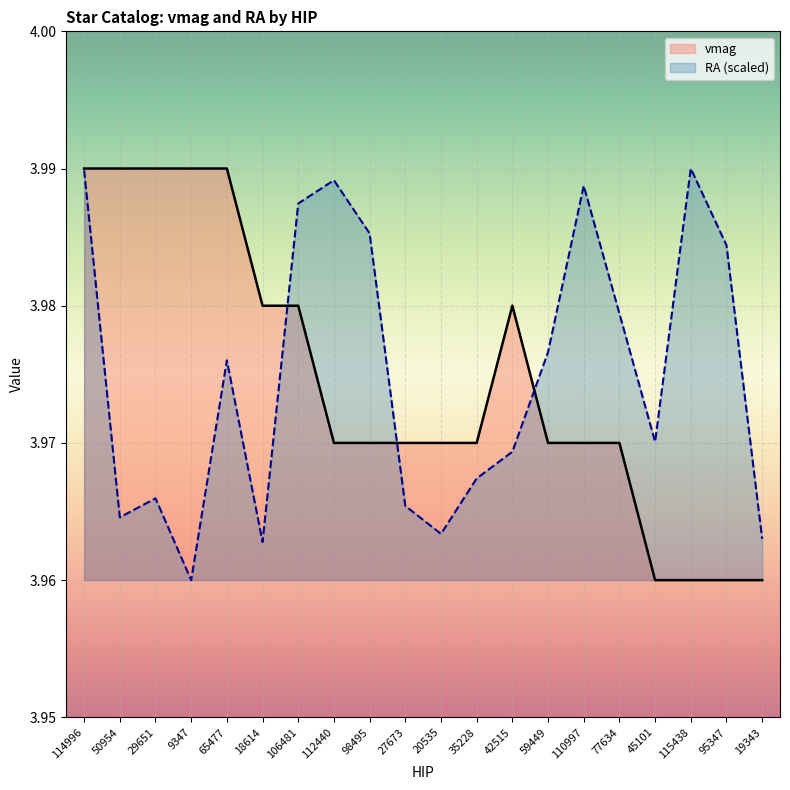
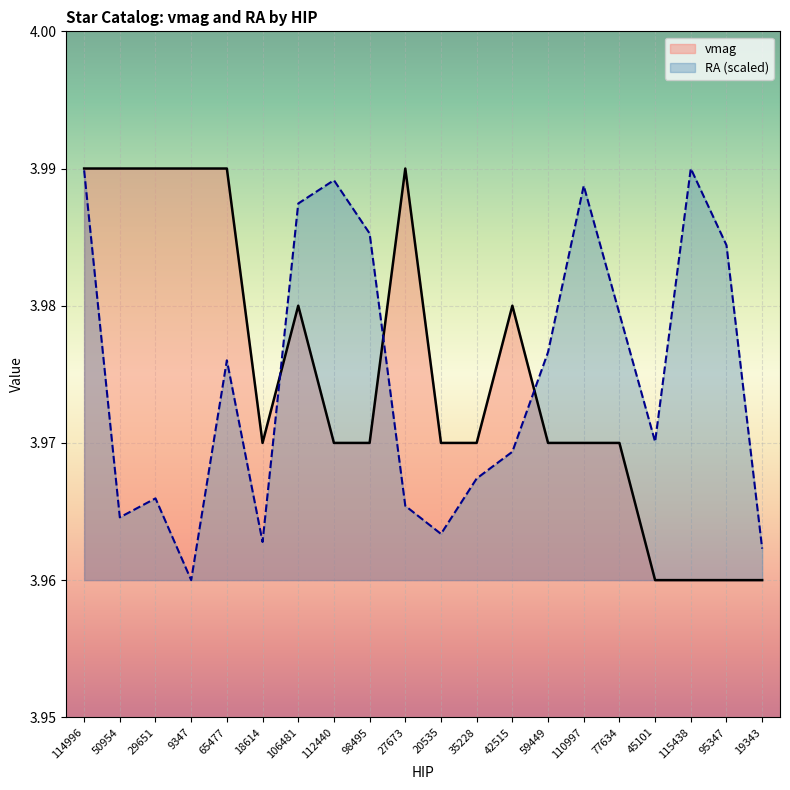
vmag, 18614: 3.98 -> 3.97
vmag, 27673: 3.97 -> 3.99
RA (scaled), 19343: 3.9630 -> 3.9623
